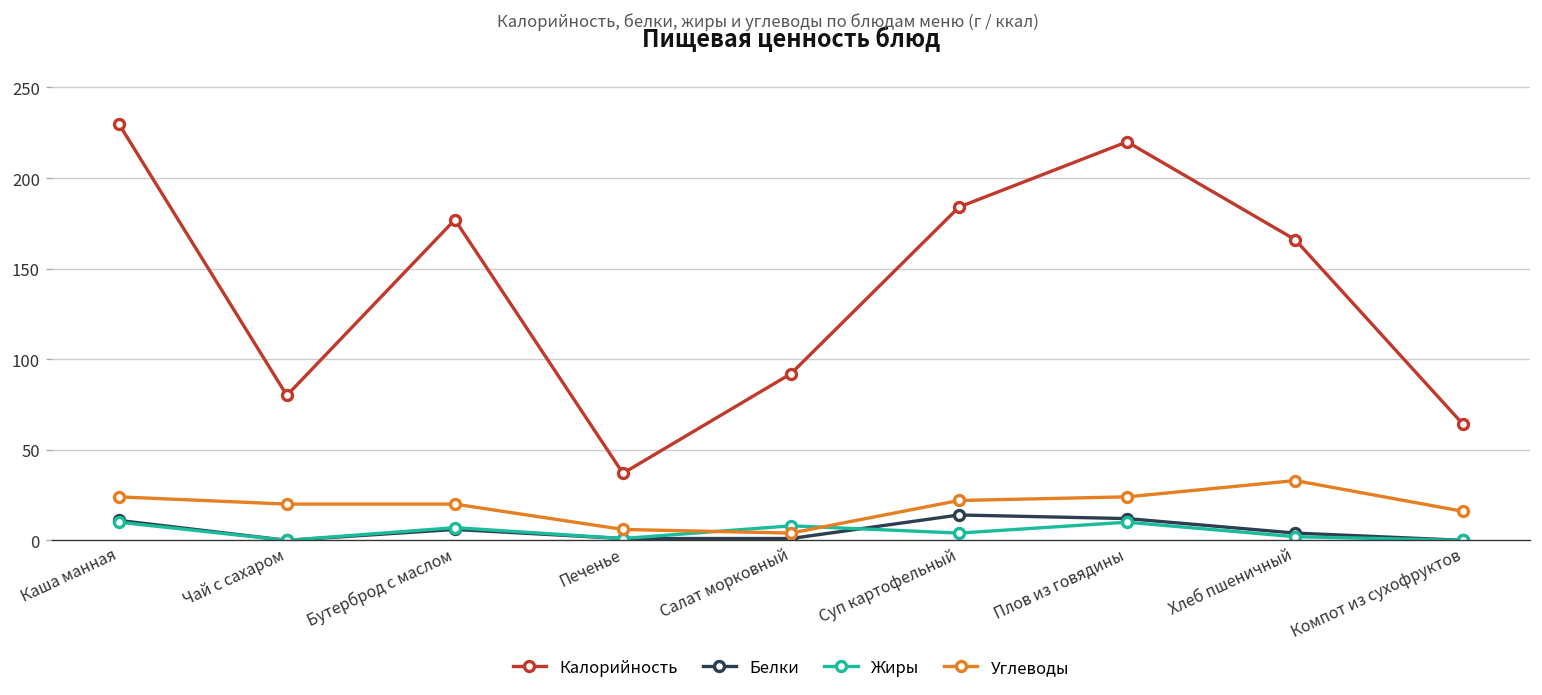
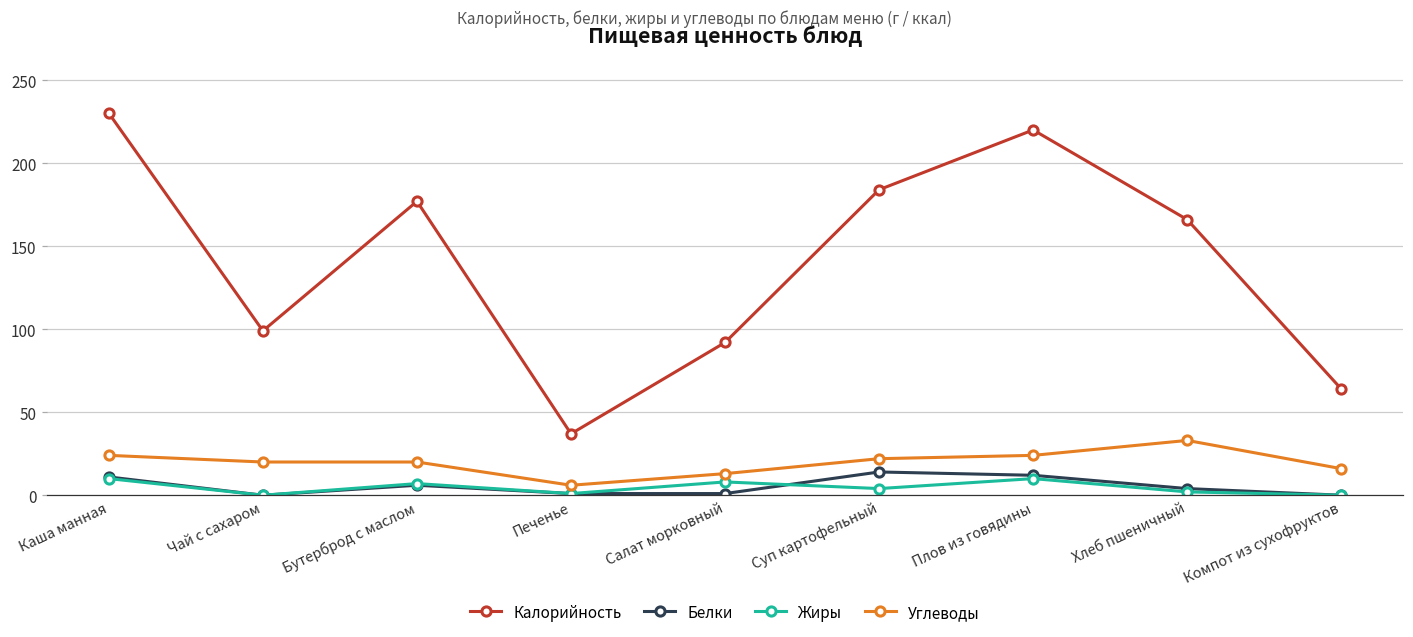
Калорийность, Чай с сахаром: 80 -> 99
Углеводы, Салат морковный: 4 -> 13
